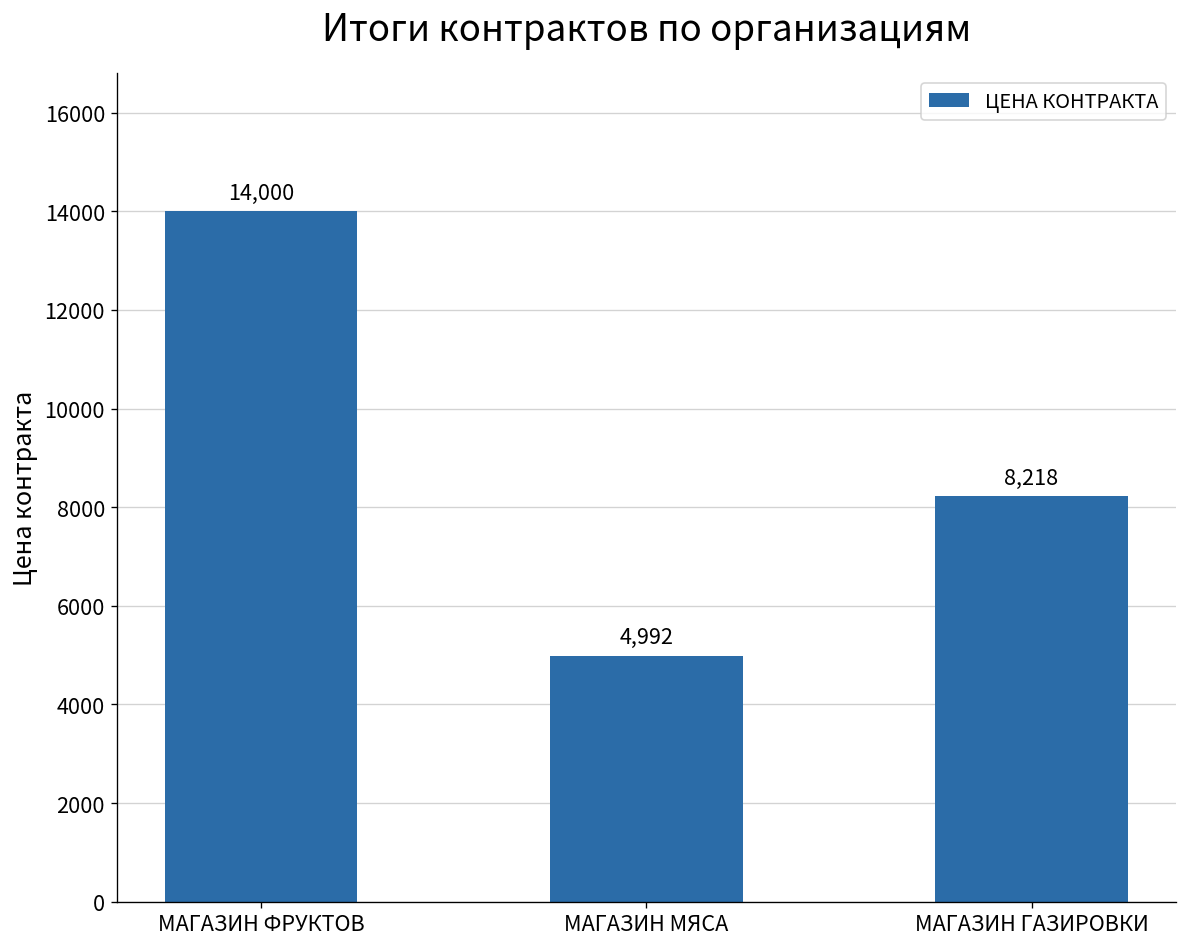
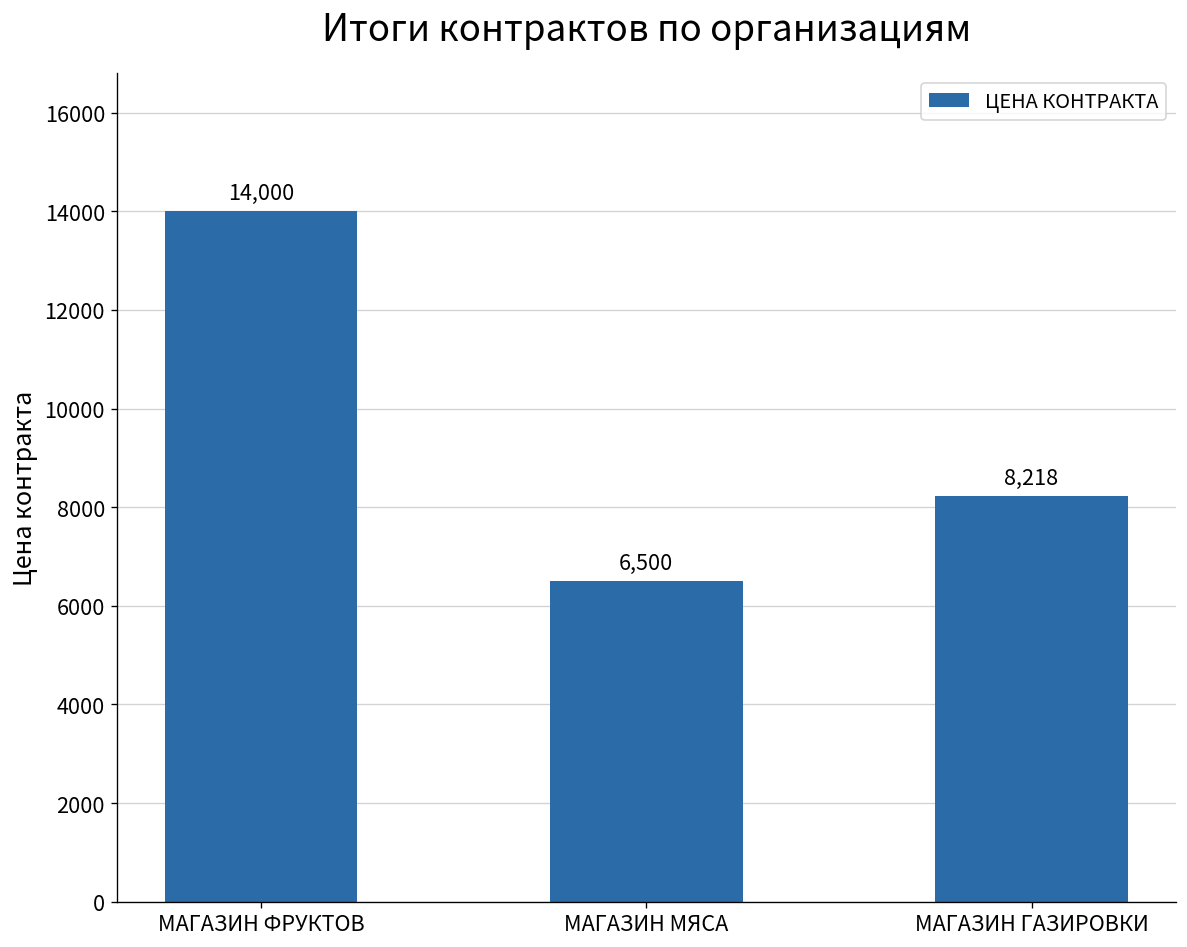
МАГАЗИН МЯСА: 4,992 -> 6,500
